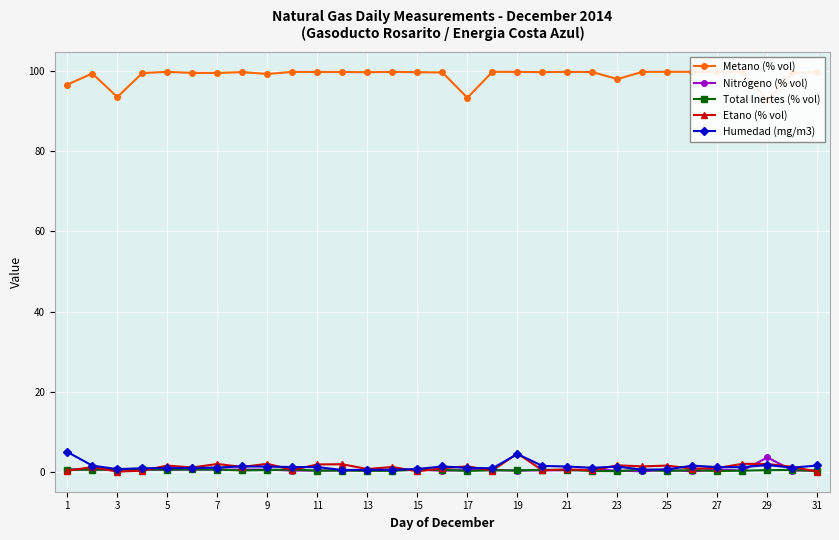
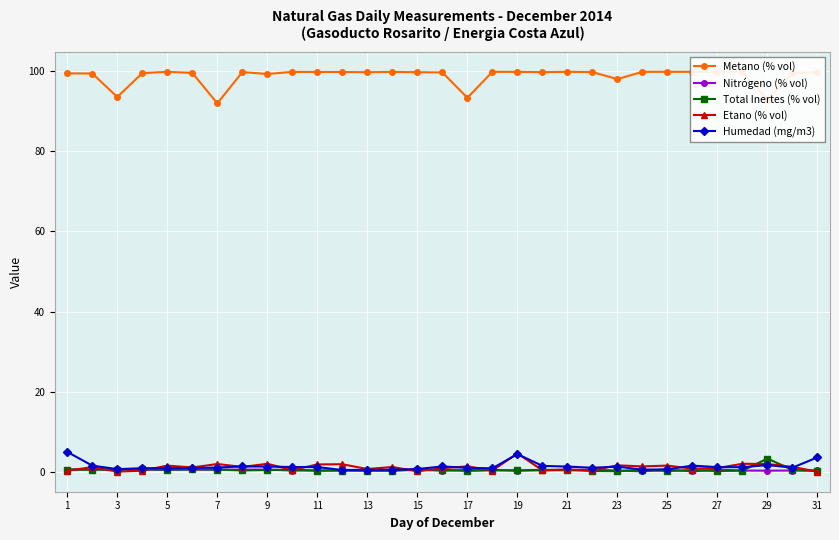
Metano (% vol), 1: 97 -> 99
Metano (% vol), 7: 100 -> 92
Nitrógeno (% vol), 29: 4 -> 0
Total Inertes (% vol), 29: 0 -> 3
Humedad (mg/m3), 31: 2 -> 4
